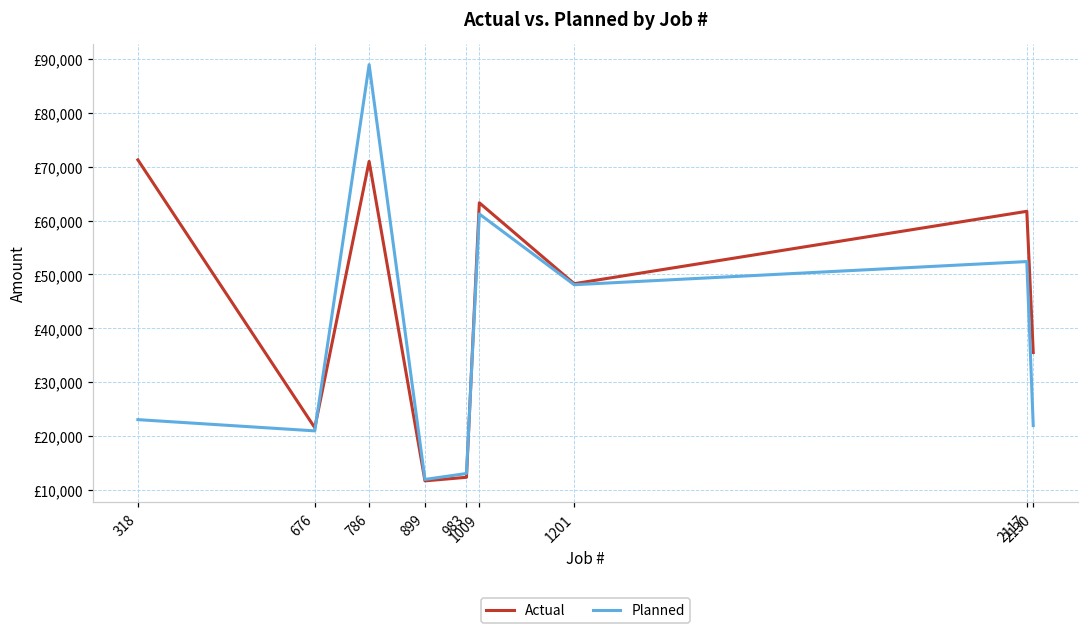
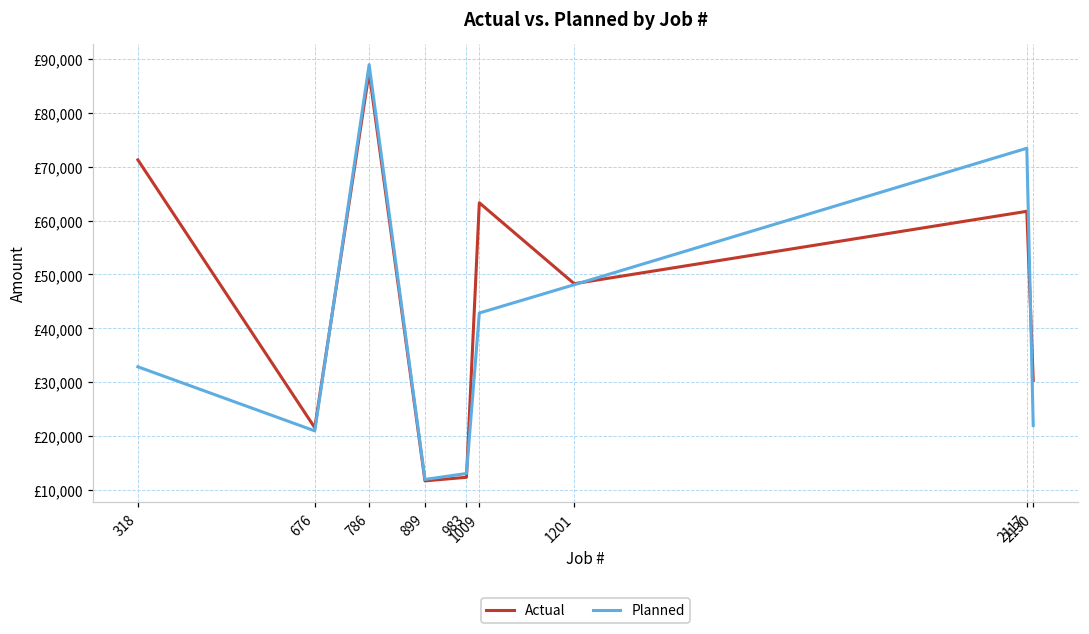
Planned, 318: £23,000 -> £33,000
Actual, 786: £71,000 -> £88,000
Planned, 1009: £61,000 -> £43,000
Planned, 2117: £52,000 -> £73,000
Actual, 2130: £36,000 -> £30,000
